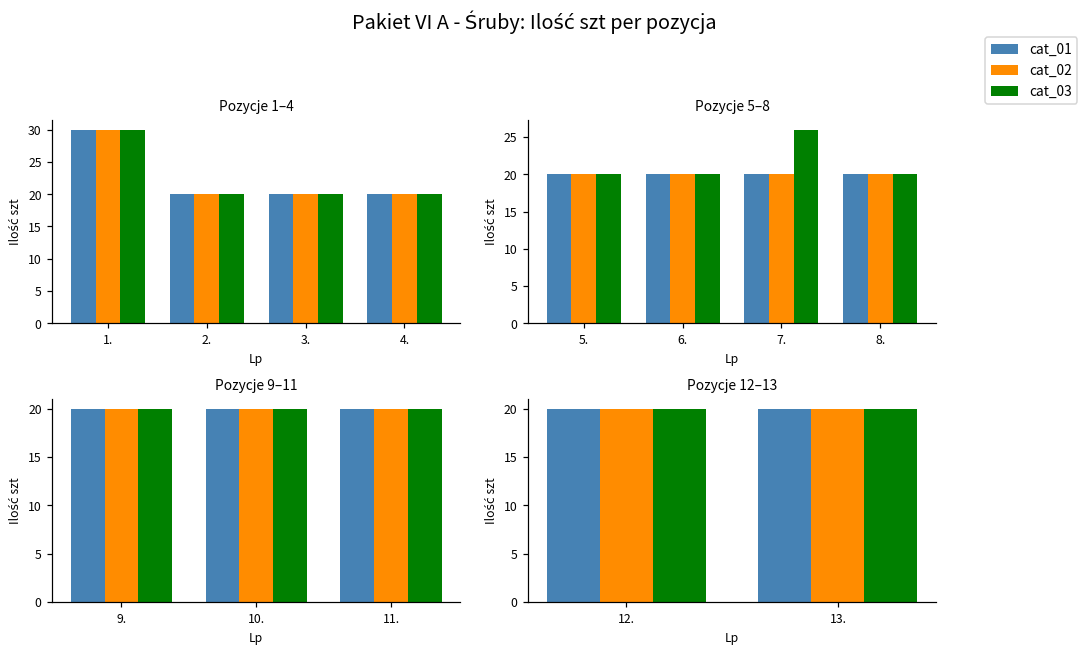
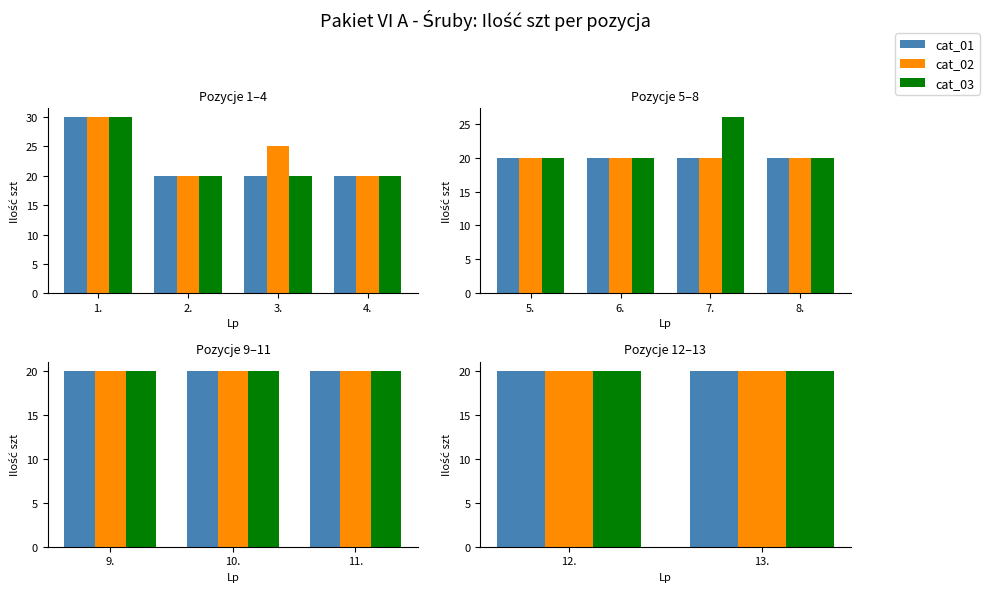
Pozycje 1–4, cat_02, 3.: 20 -> 25
